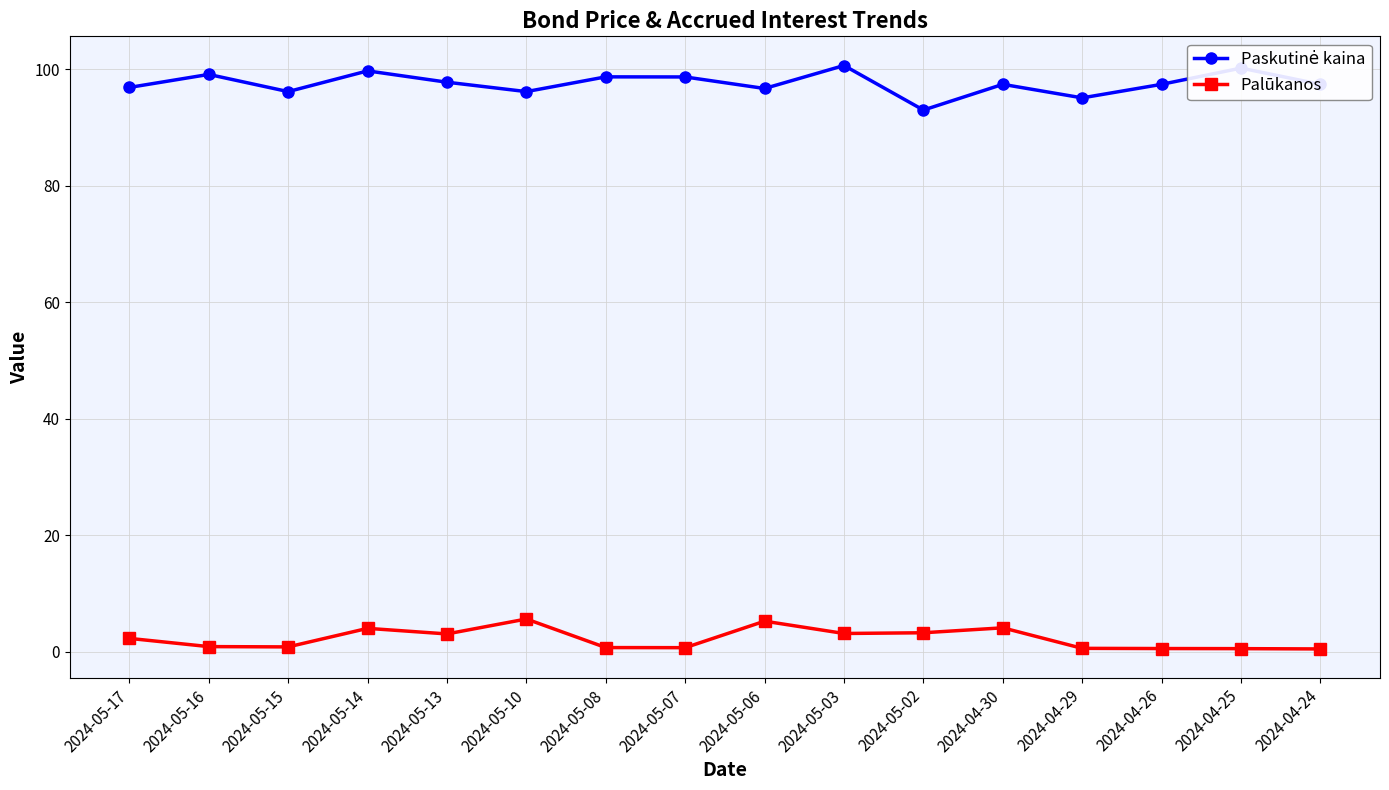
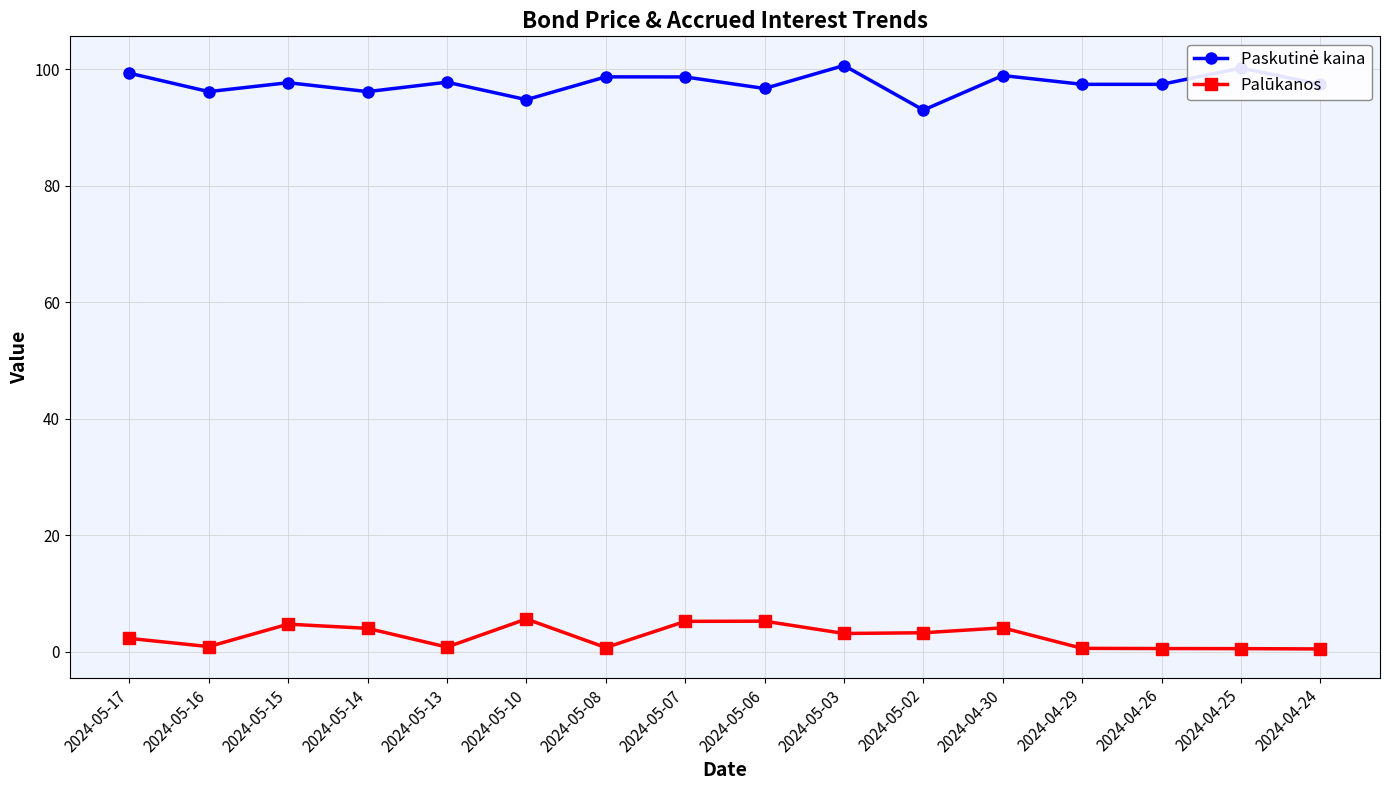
Paskutinė kaina, 2024-05-17: 97 -> 99
Paskutinė kaina, 2024-05-16: 99 -> 96
Paskutinė kaina, 2024-05-15: 96 -> 98
Palūkanos, 2024-05-15: 1 -> 5
Paskutinė kaina, 2024-05-14: 100 -> 96
Palūkanos, 2024-05-13: 3 -> 1
Paskutinė kaina, 2024-05-10: 96 -> 95
Palūkanos, 2024-05-07: 1 -> 5
Paskutinė kaina, 2024-04-30: 97 -> 99
Paskutinė kaina, 2024-04-29: 95 -> 97
